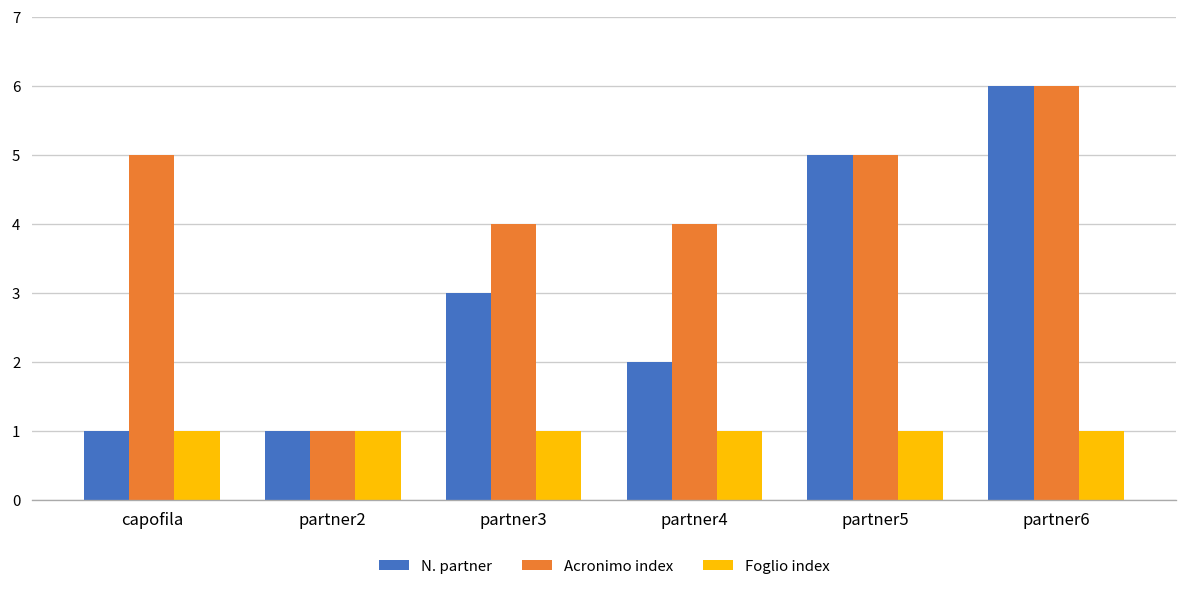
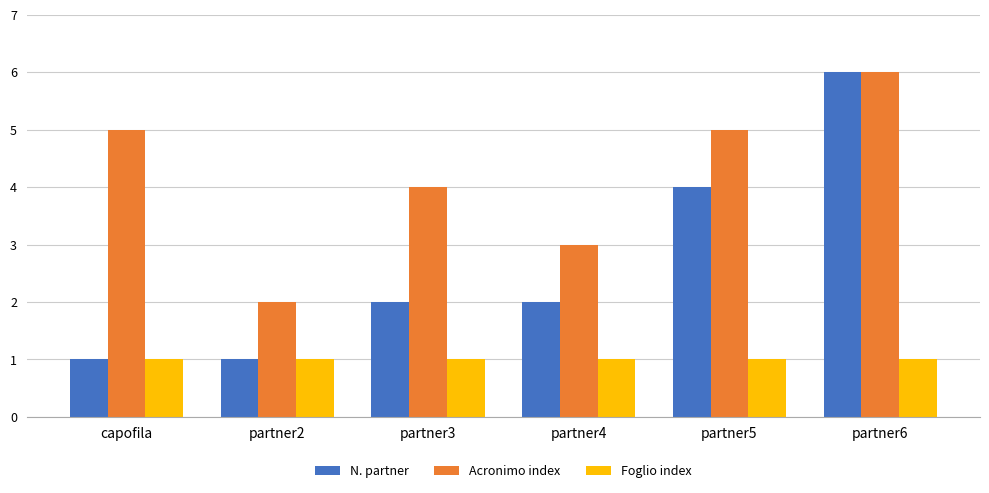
Acronimo index, partner2: 1 -> 2
N. partner, partner3: 3 -> 2
Acronimo index, partner4: 4 -> 3
N. partner, partner5: 5 -> 4
